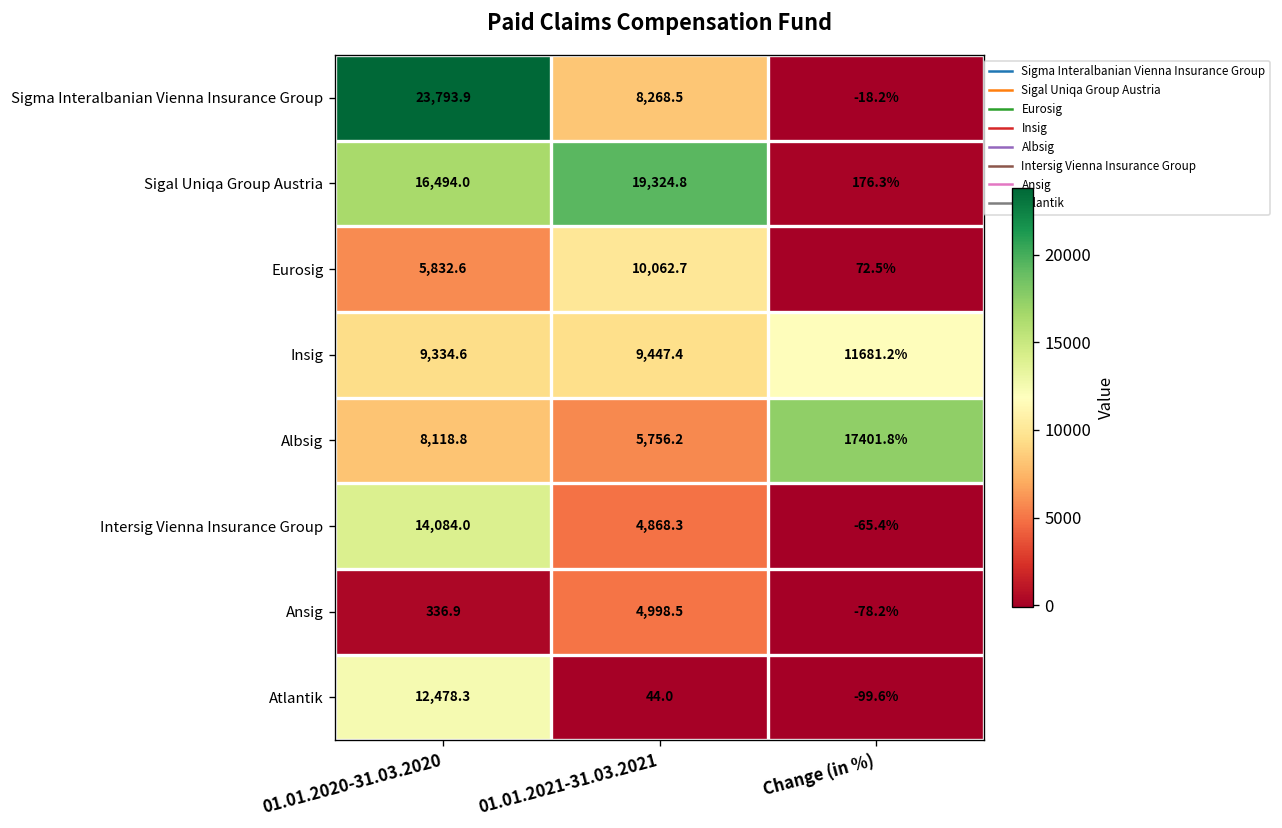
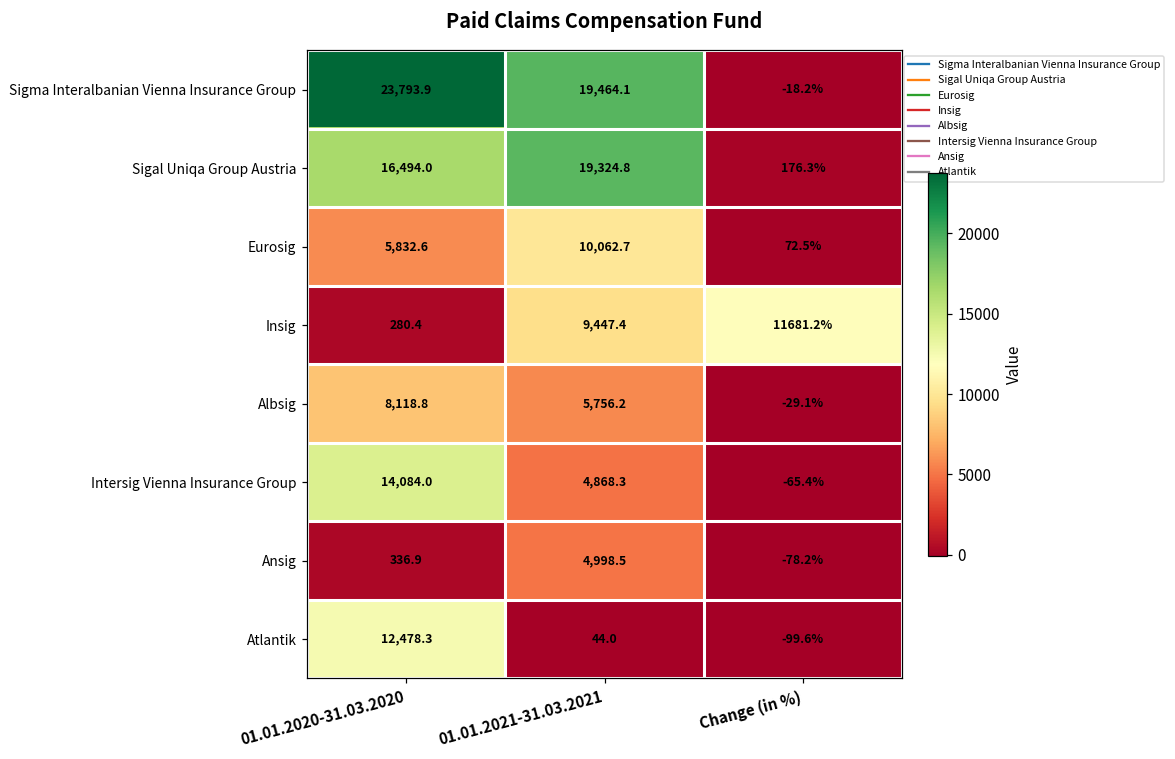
Sigma Interalbanian Vienna Insurance Group, 01.01.2021-31.03.2021: 8,268.5 -> 19,464.1
Insig, 01.01.2020-31.03.2020: 9,334.6 -> 280.4
Albsig, Change (in %): 17401.8% -> -29.1%
